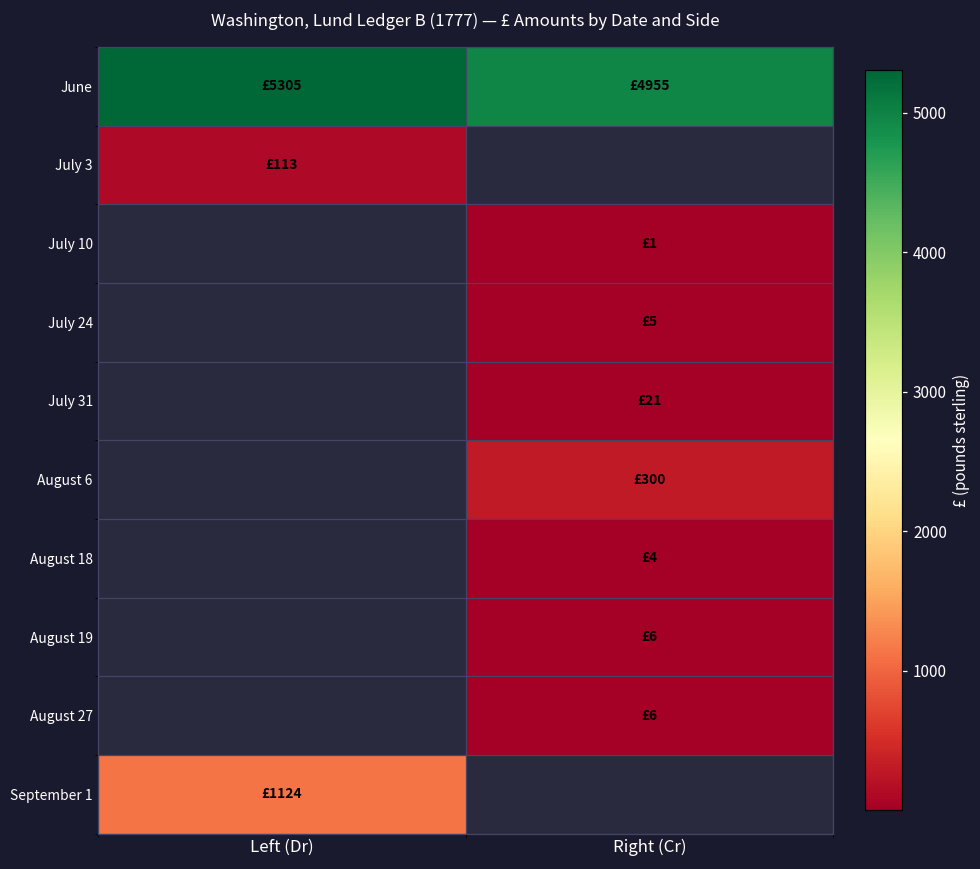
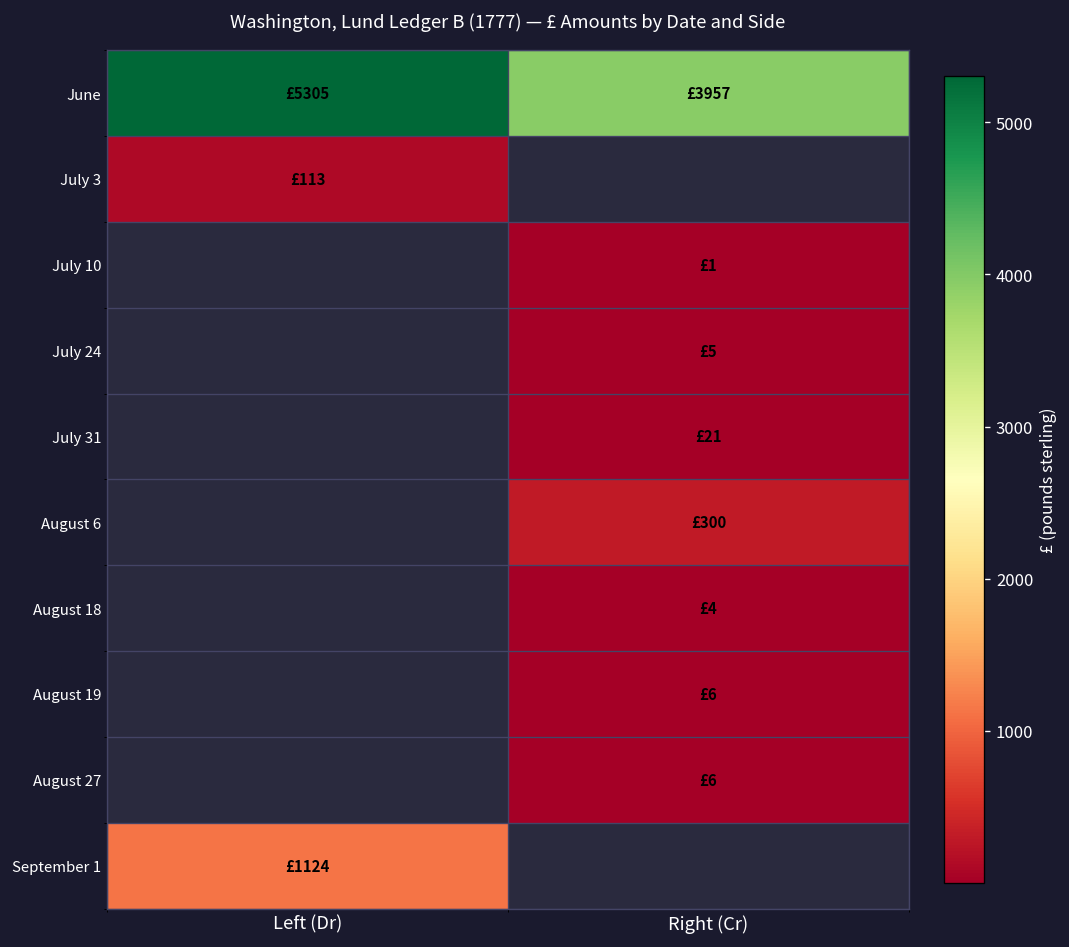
June, Right (Cr): £4955 -> £3957
